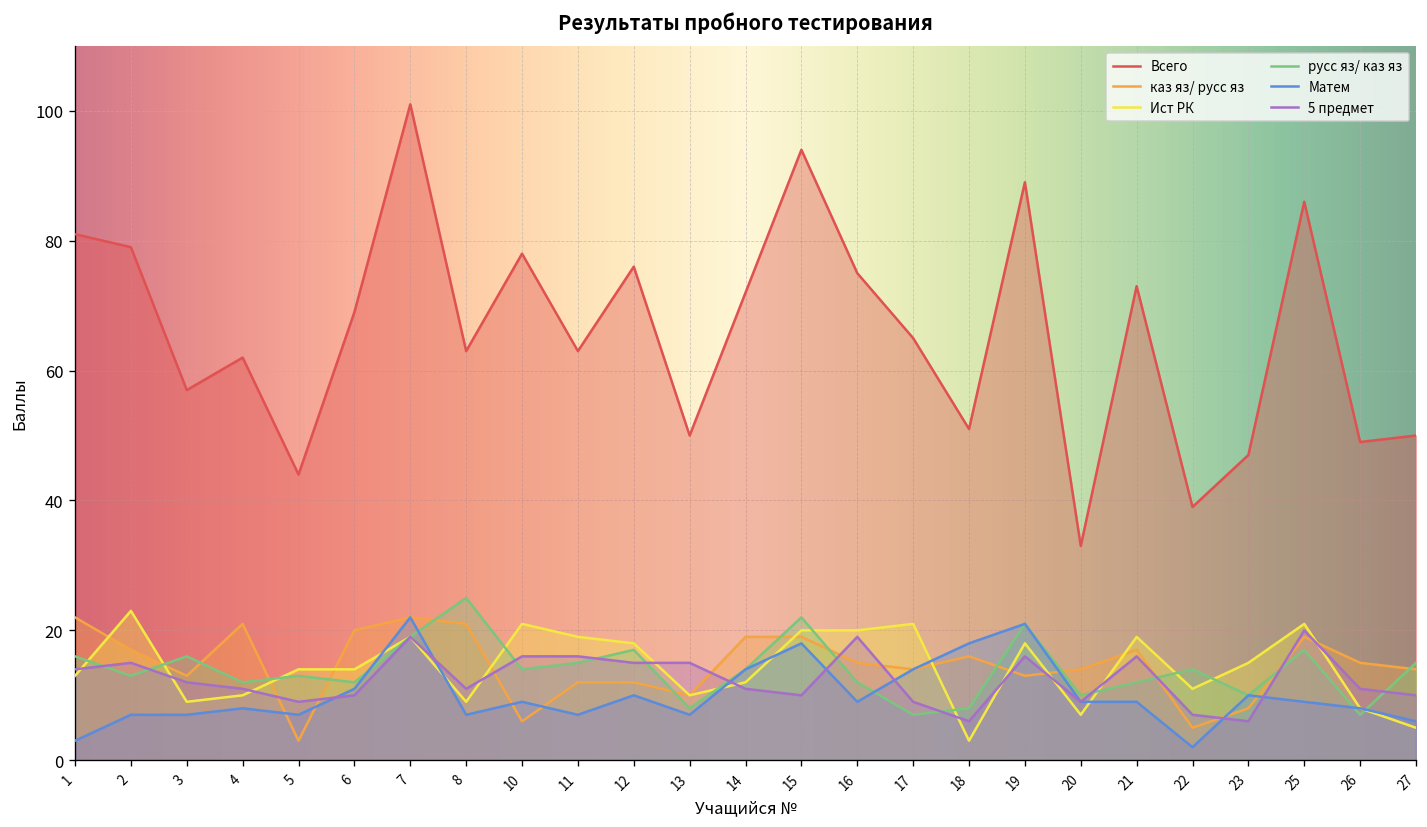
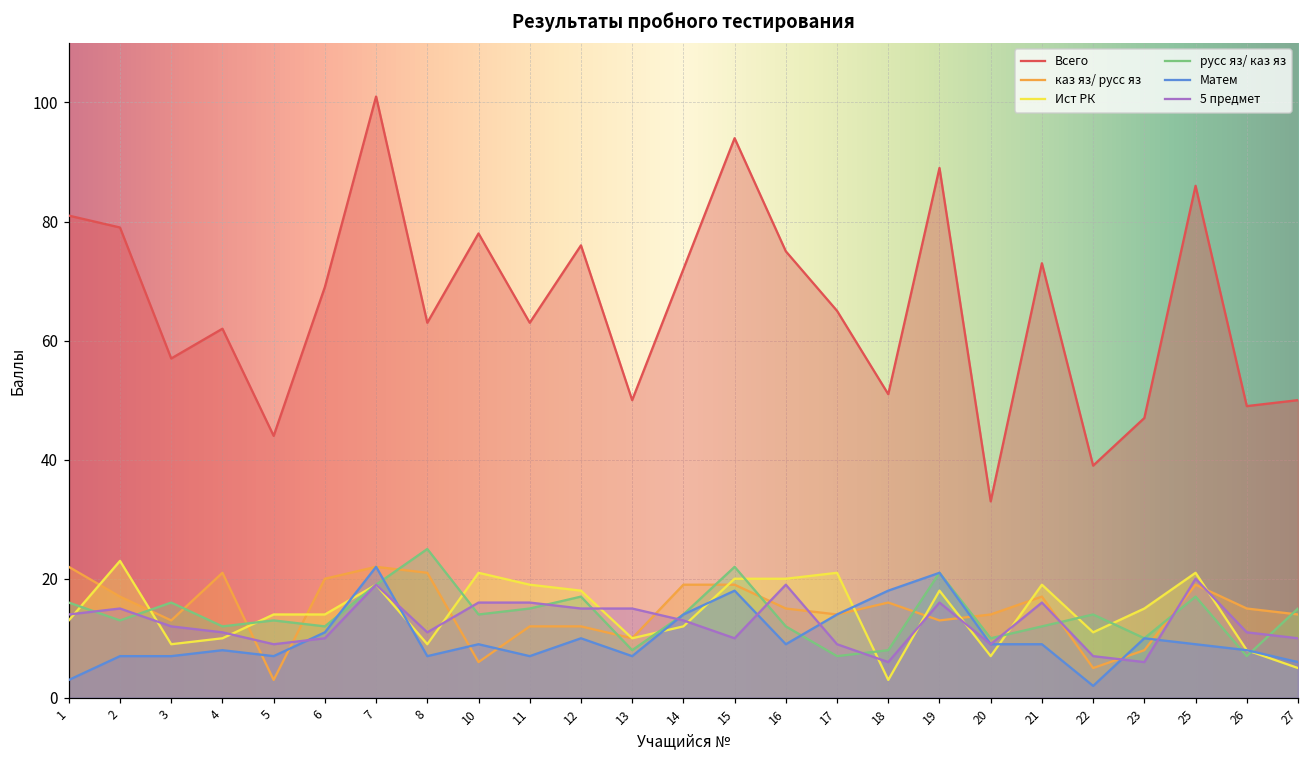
5 предмет, 14: 11 -> 13
